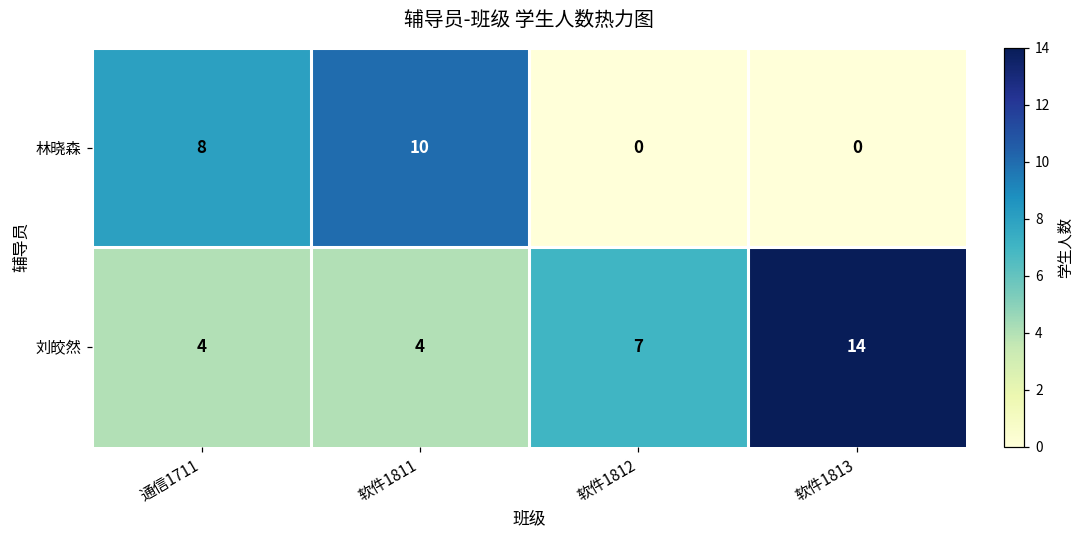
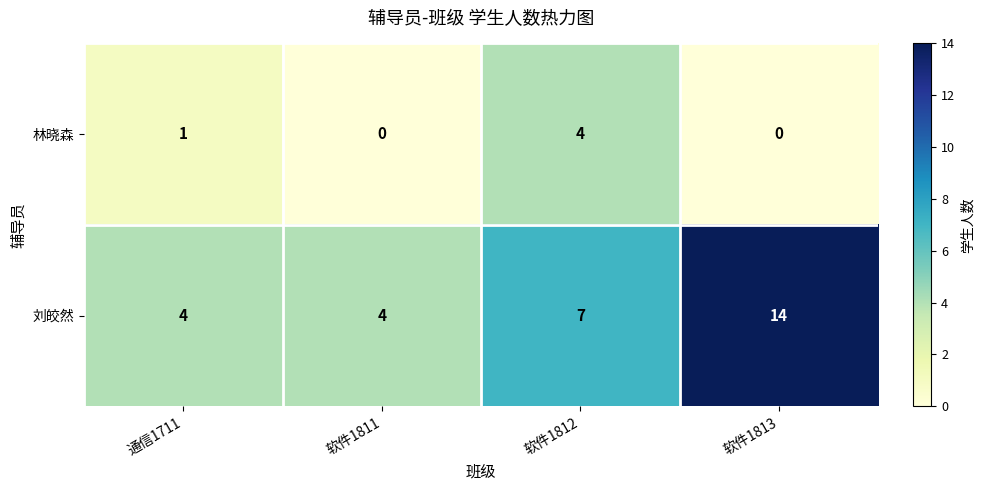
林晓森, 通信1711: 8 -> 1
林晓森, 软件1811: 10 -> 0
林晓森, 软件1812: 0 -> 4
